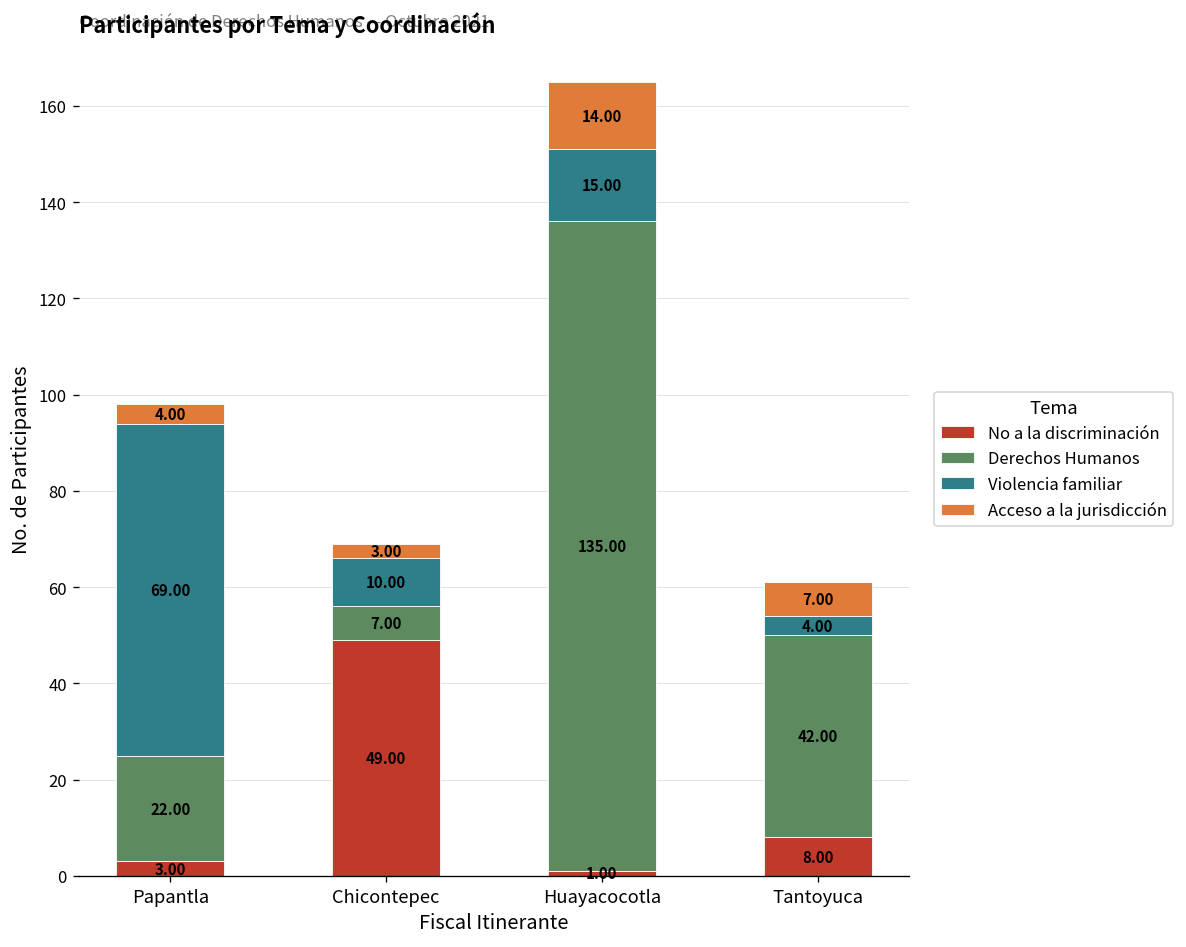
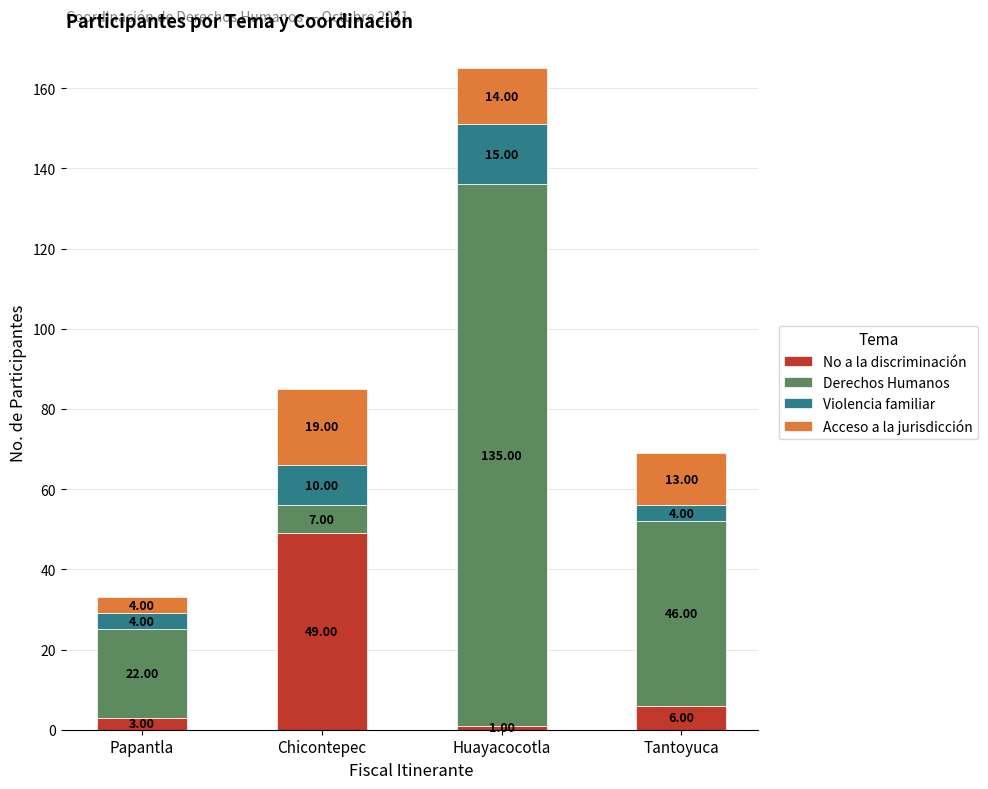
Violencia familiar, Papantla: 69.00 -> 4.00
Acceso a la jurisdicción, Chicontepec: 3.00 -> 19.00
No a la discriminación, Tantoyuca: 8.00 -> 6.00
Derechos Humanos, Tantoyuca: 42.00 -> 46.00
Acceso a la jurisdicción, Tantoyuca: 7.00 -> 13.00
